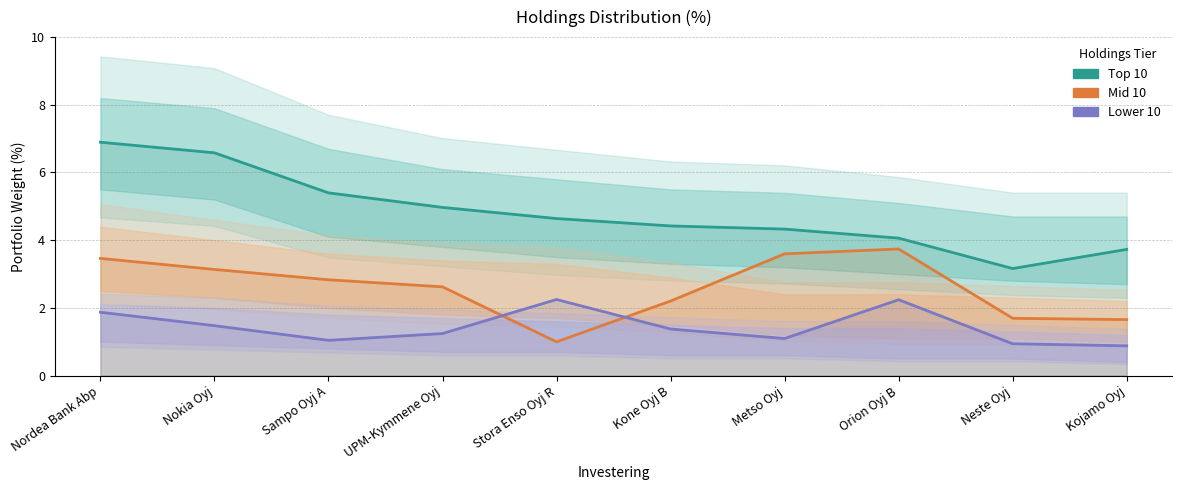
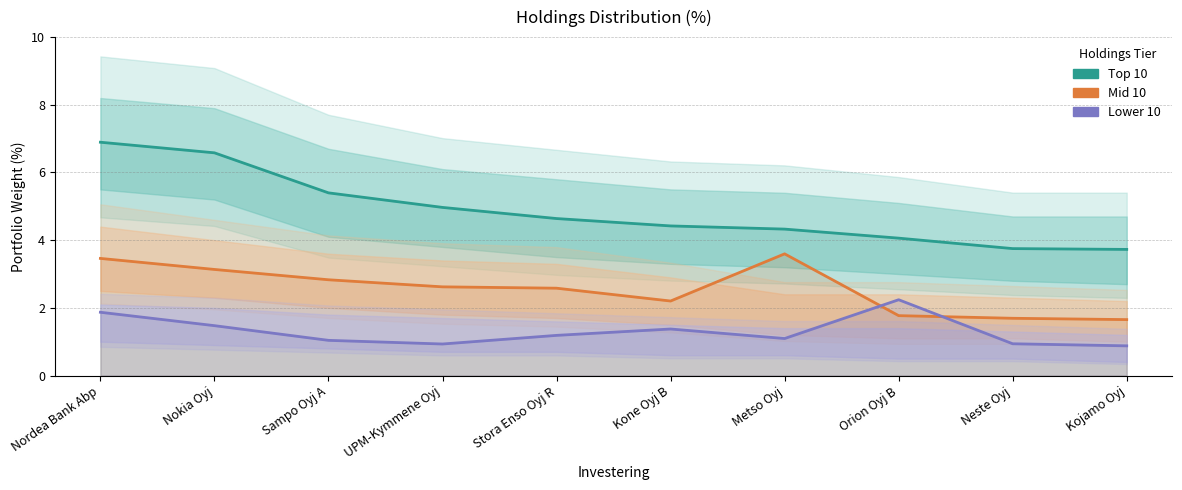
Lower 10, UPM-Kymmene Oyj: 1.2 -> 0.9
Mid 10, Stora Enso Oyj R: 1.0 -> 2.6
Lower 10, Stora Enso Oyj R: 2.2 -> 1.2
Mid 10, Orion Oyj B: 3.7 -> 1.8
Top 10, Neste Oyj: 3.2 -> 3.8
